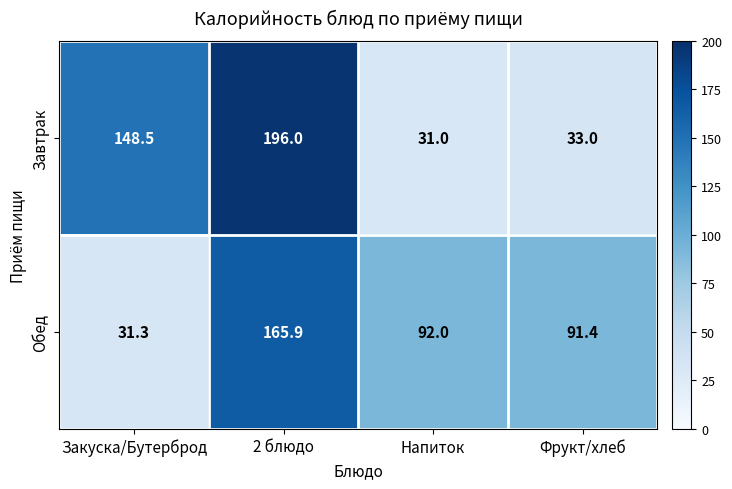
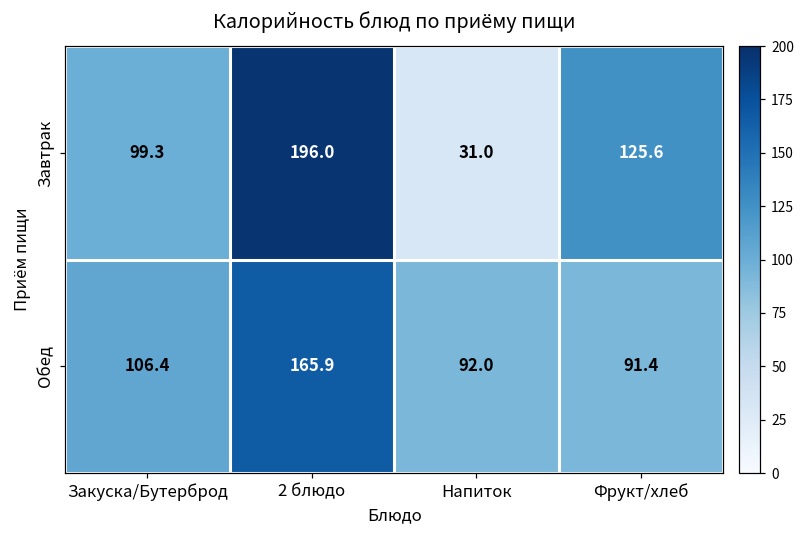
Завтрак, Закуска/Бутерброд: 148.5 -> 99.3
Завтрак, Фрукт/хлеб: 33.0 -> 125.6
Обед, Закуска/Бутерброд: 31.3 -> 106.4
